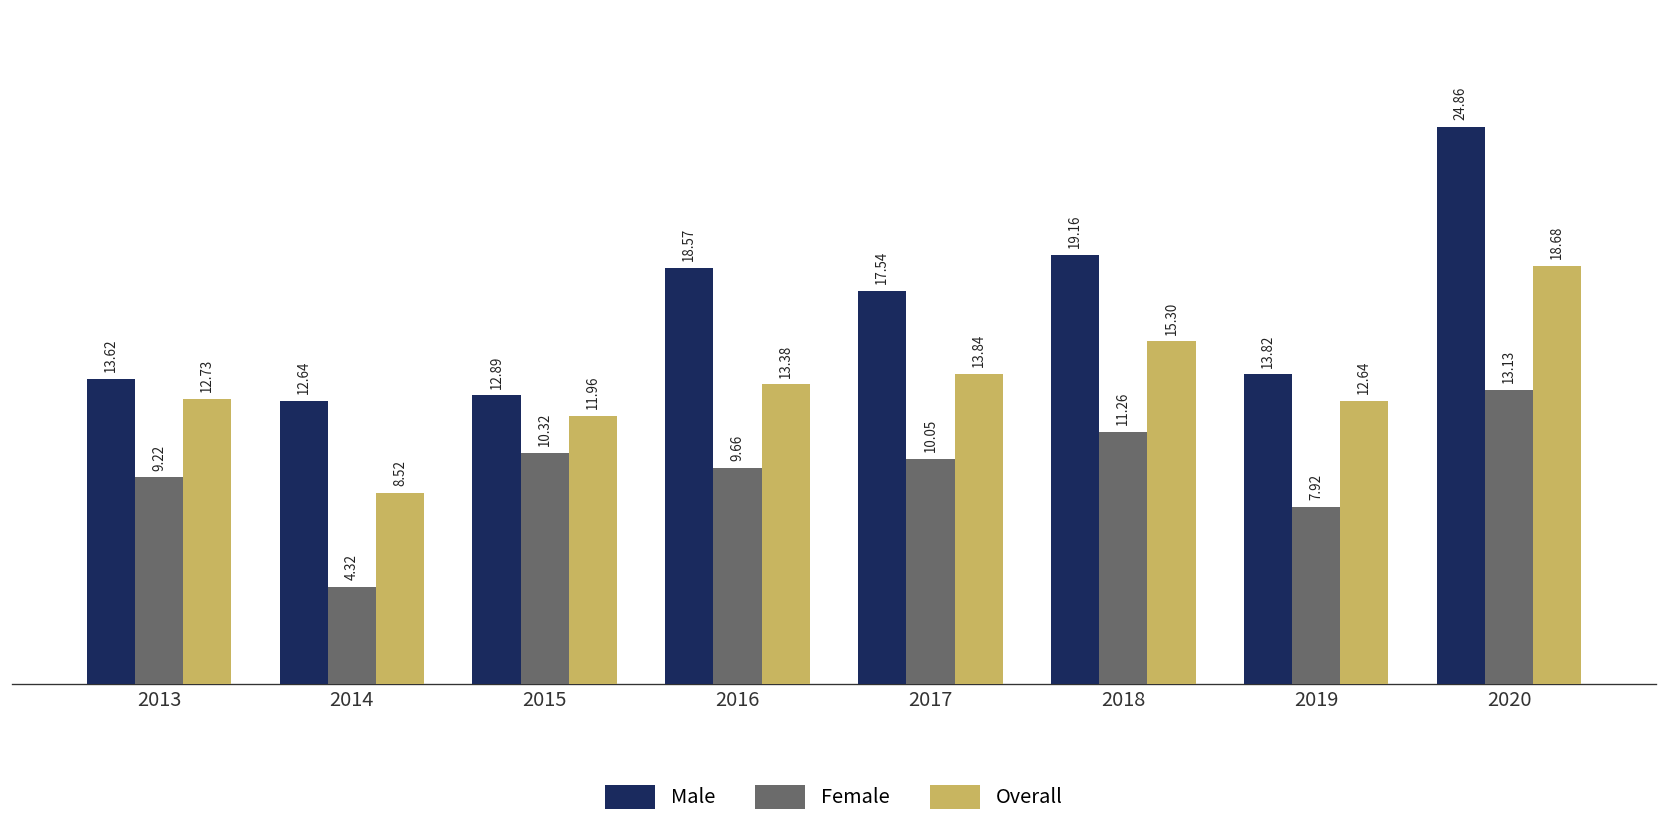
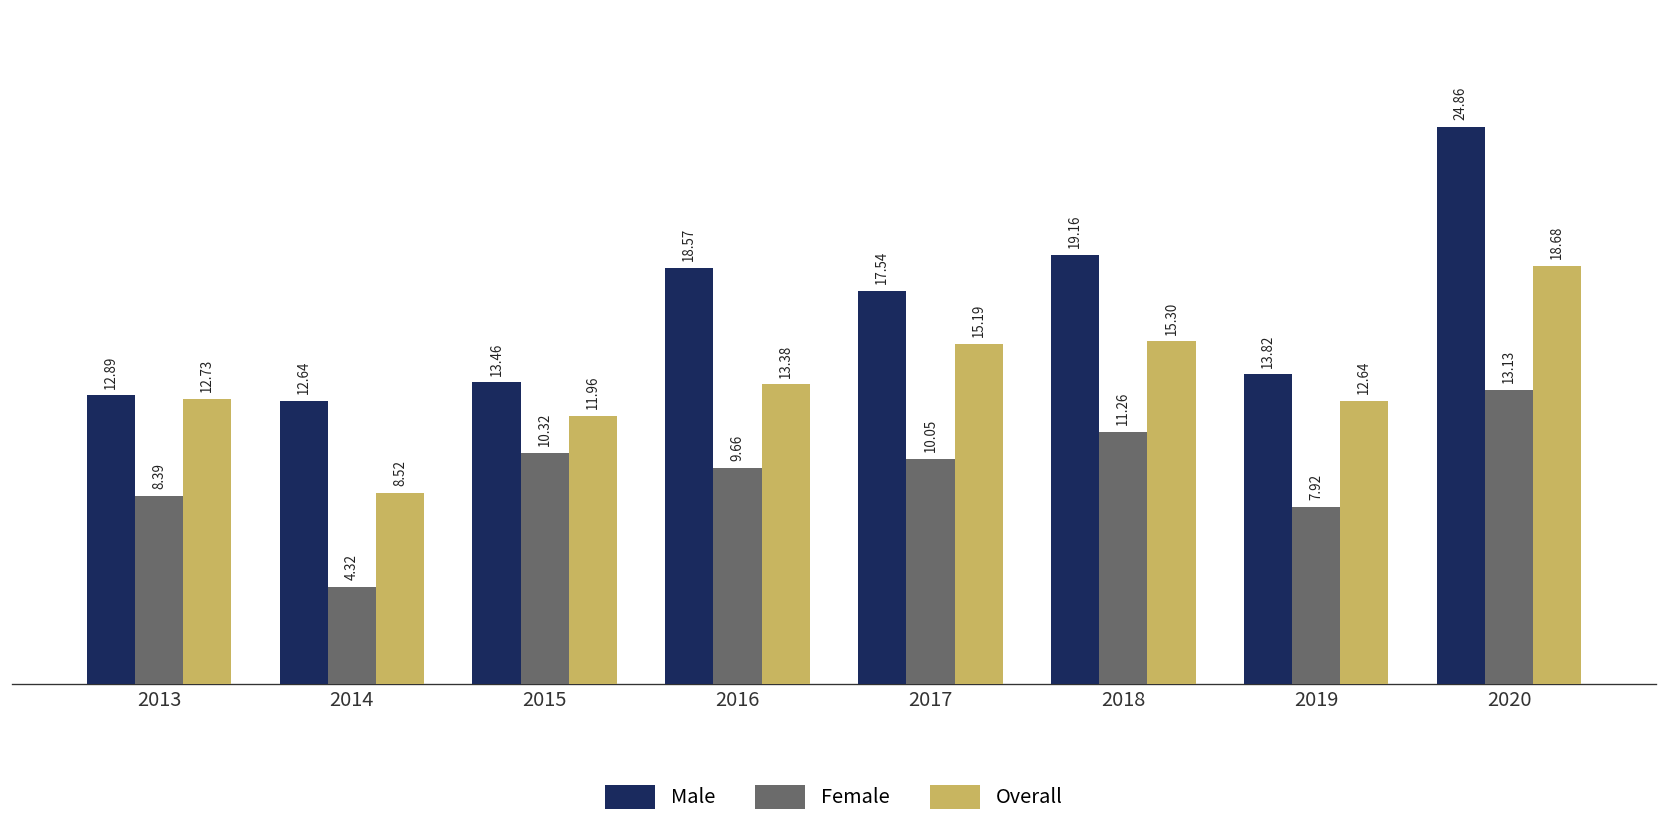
Male, 2013: 13.62 -> 12.89
Female, 2013: 9.22 -> 8.39
Male, 2015: 12.89 -> 13.46
Overall, 2017: 13.84 -> 15.19
